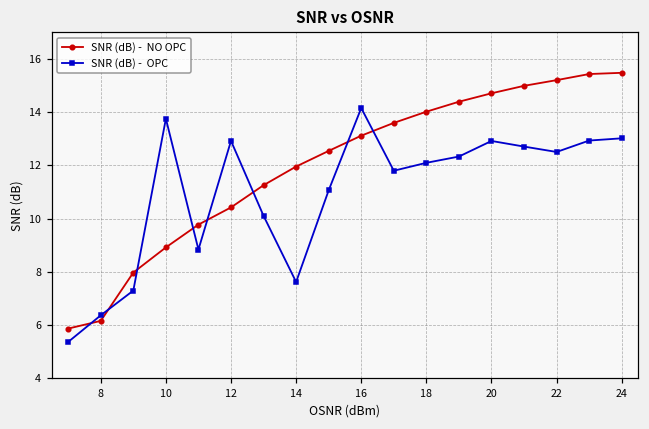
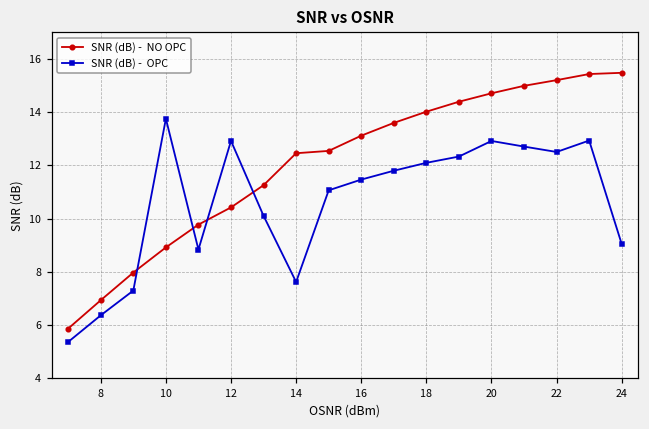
SNR (dB) - NO OPC, 8: 6.2 -> 6.9
SNR (dB) - NO OPC, 14: 12.0 -> 12.5
SNR (dB) - OPC, 16: 14.2 -> 11.5
SNR (dB) - OPC, 24: 13.0 -> 9.0
